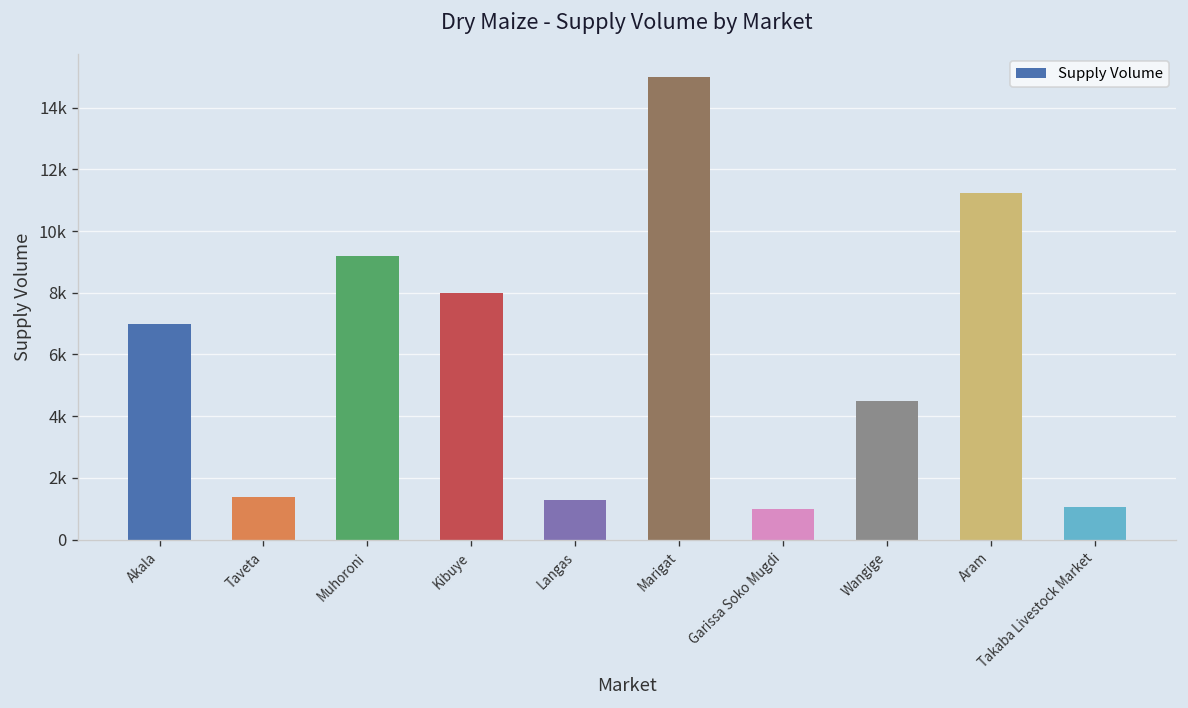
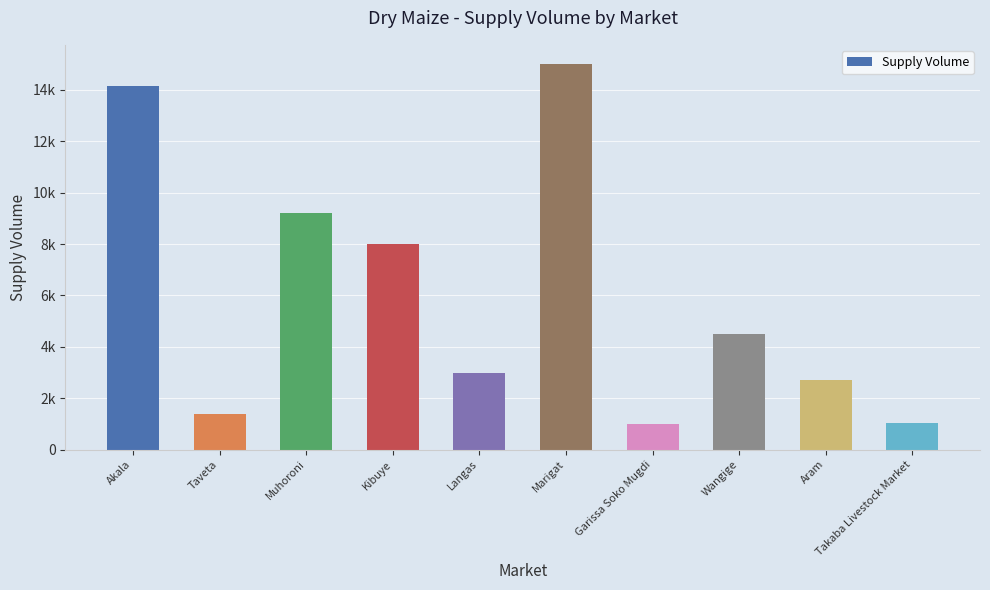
Akala: 7000 -> 14100
Langas: 1300 -> 3000
Aram: 11200 -> 2700
